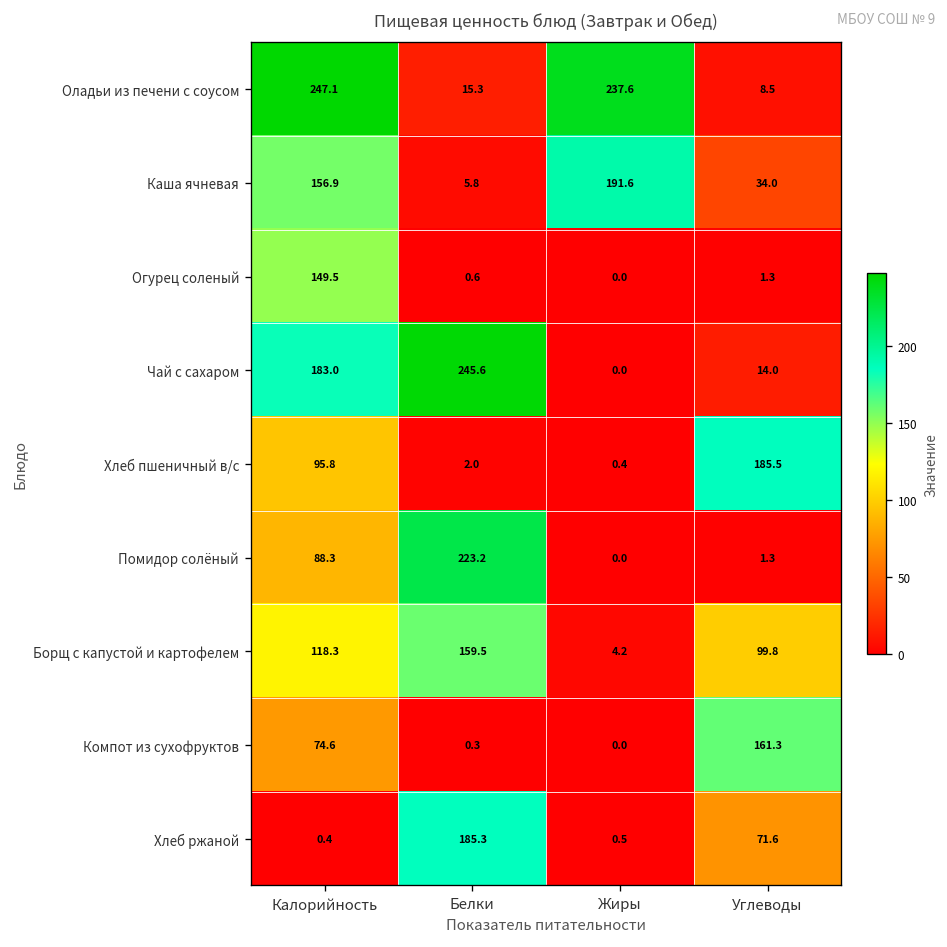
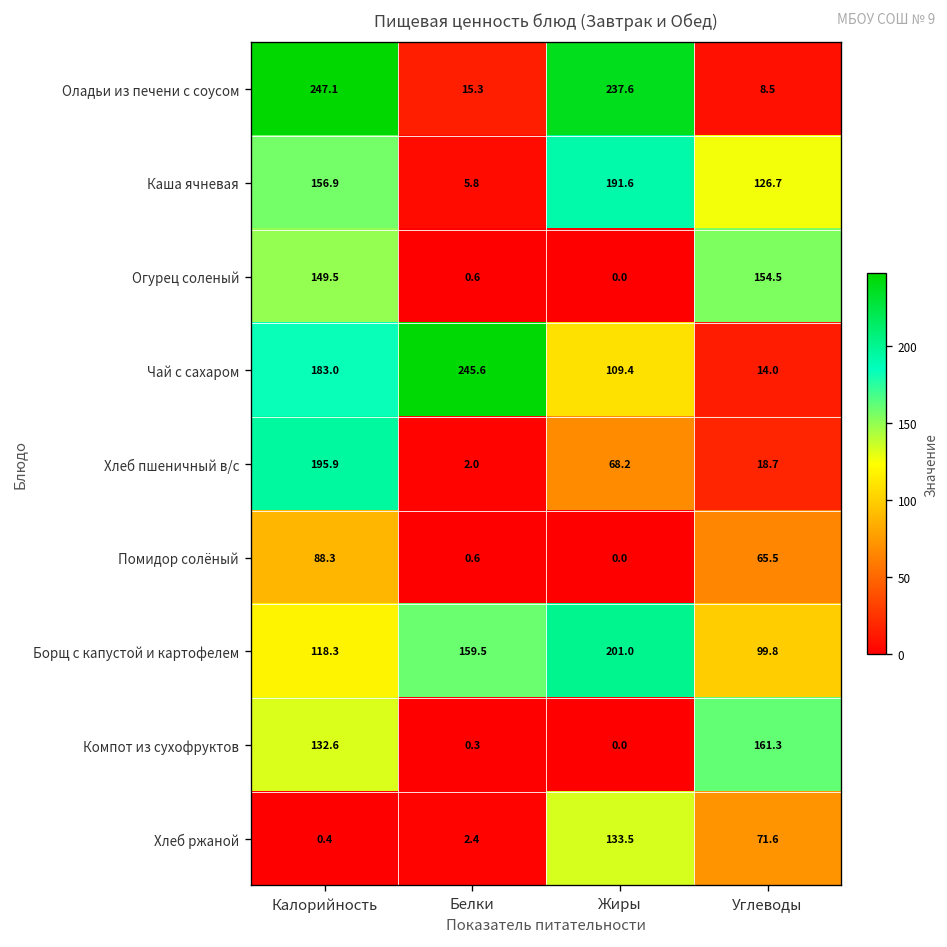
Каша ячневая, Углеводы: 34.0 -> 126.7
Огурец соленый, Углеводы: 1.3 -> 154.5
Чай с сахаром, Жиры: 0.0 -> 109.4
Хлеб пшеничный в/с, Калорийность: 95.8 -> 195.9
Хлеб пшеничный в/с, Жиры: 0.4 -> 68.2
Хлеб пшеничный в/с, Углеводы: 185.5 -> 18.7
Помидор солёный, Белки: 223.2 -> 0.6
Помидор солёный, Углеводы: 1.3 -> 65.5
Борщ с капустой и картофелем, Жиры: 4.2 -> 201.0
Компот из сухофруктов, Калорийность: 74.6 -> 132.6
Хлеб ржаной, Белки: 185.3 -> 2.4
Хлеб ржаной, Жиры: 0.5 -> 133.5
